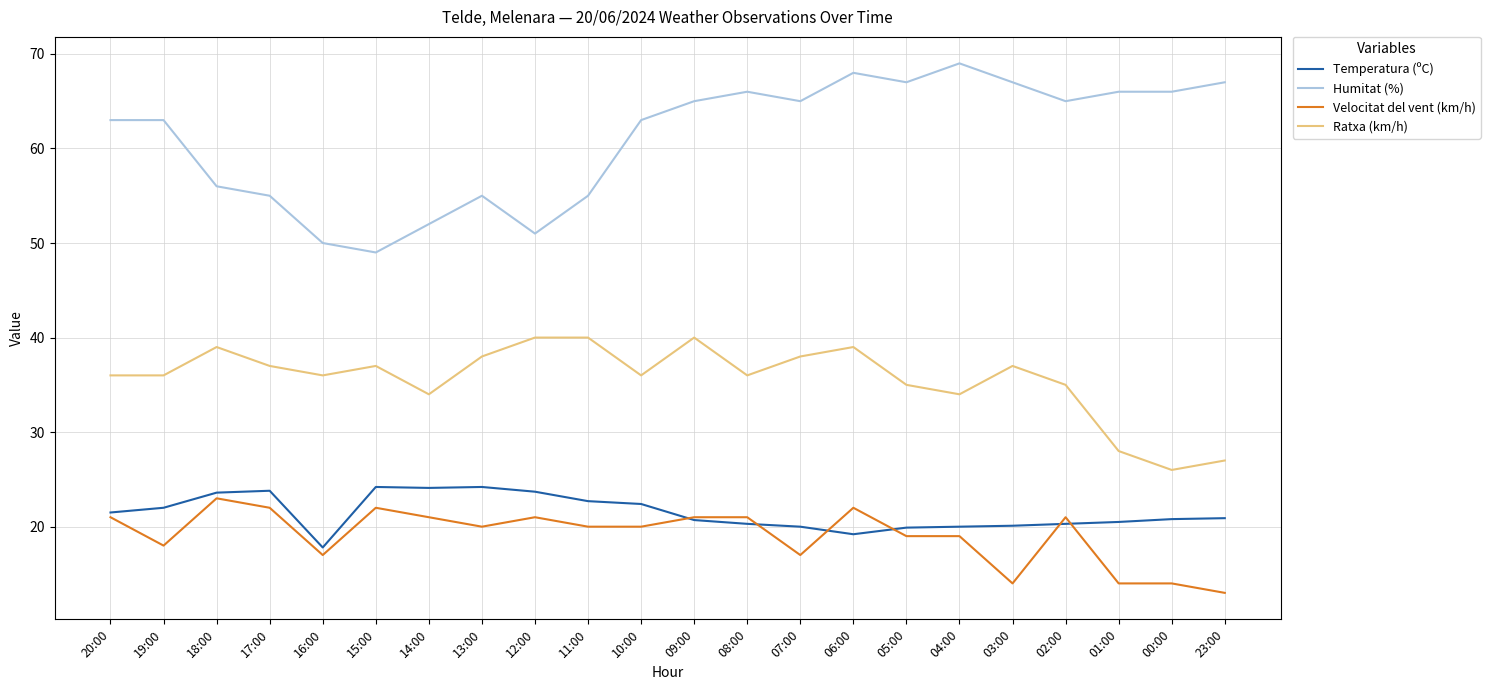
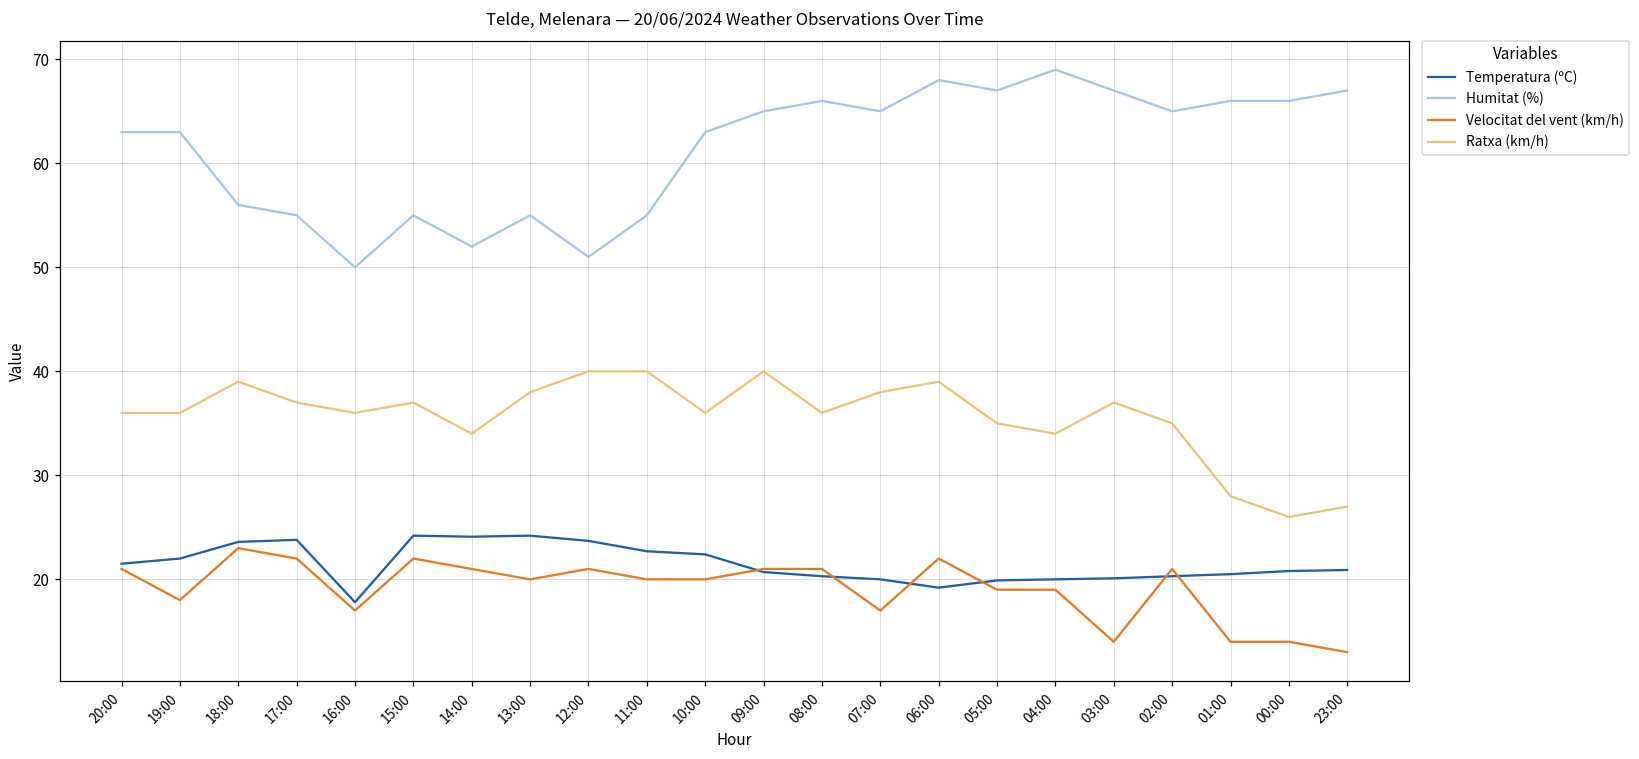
Humitat (%), 15:00: 49 -> 55
